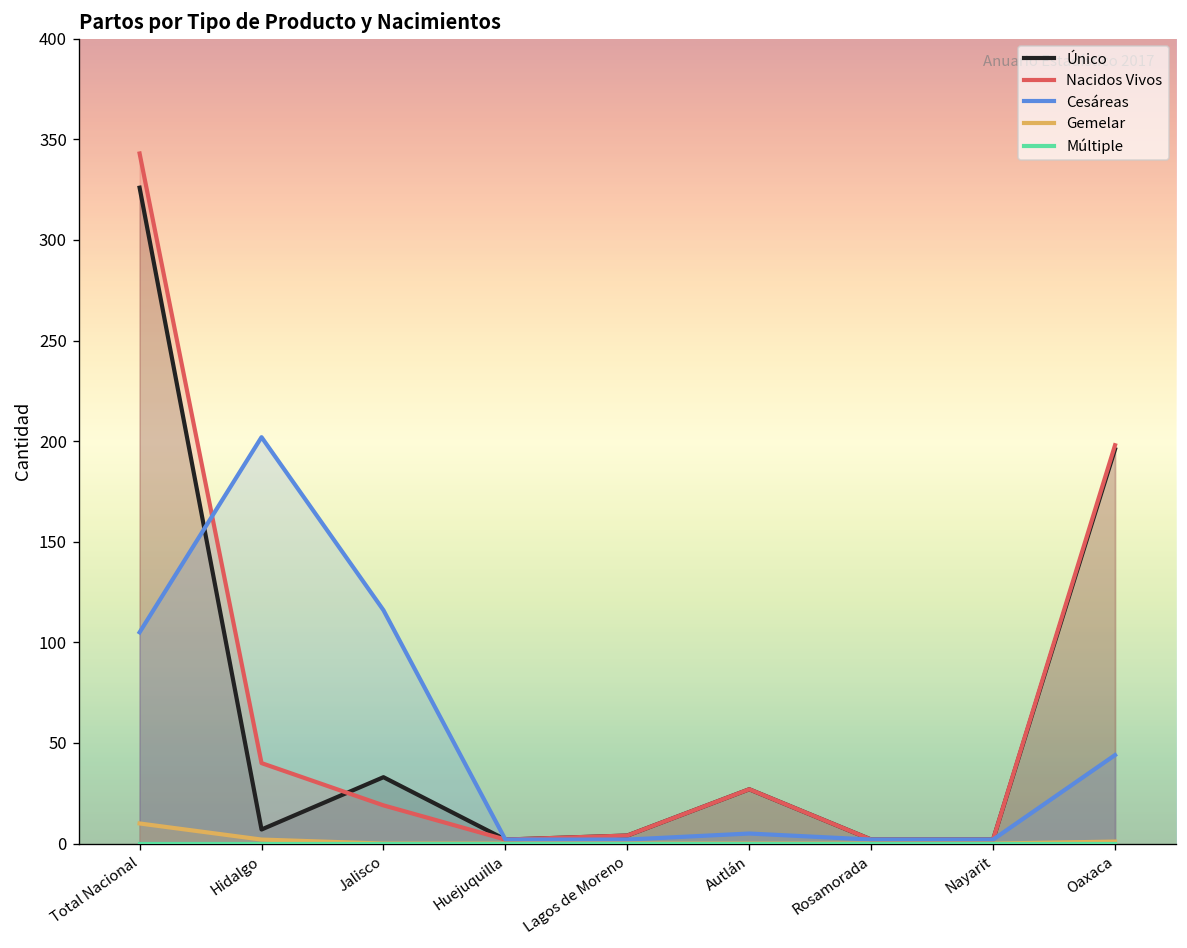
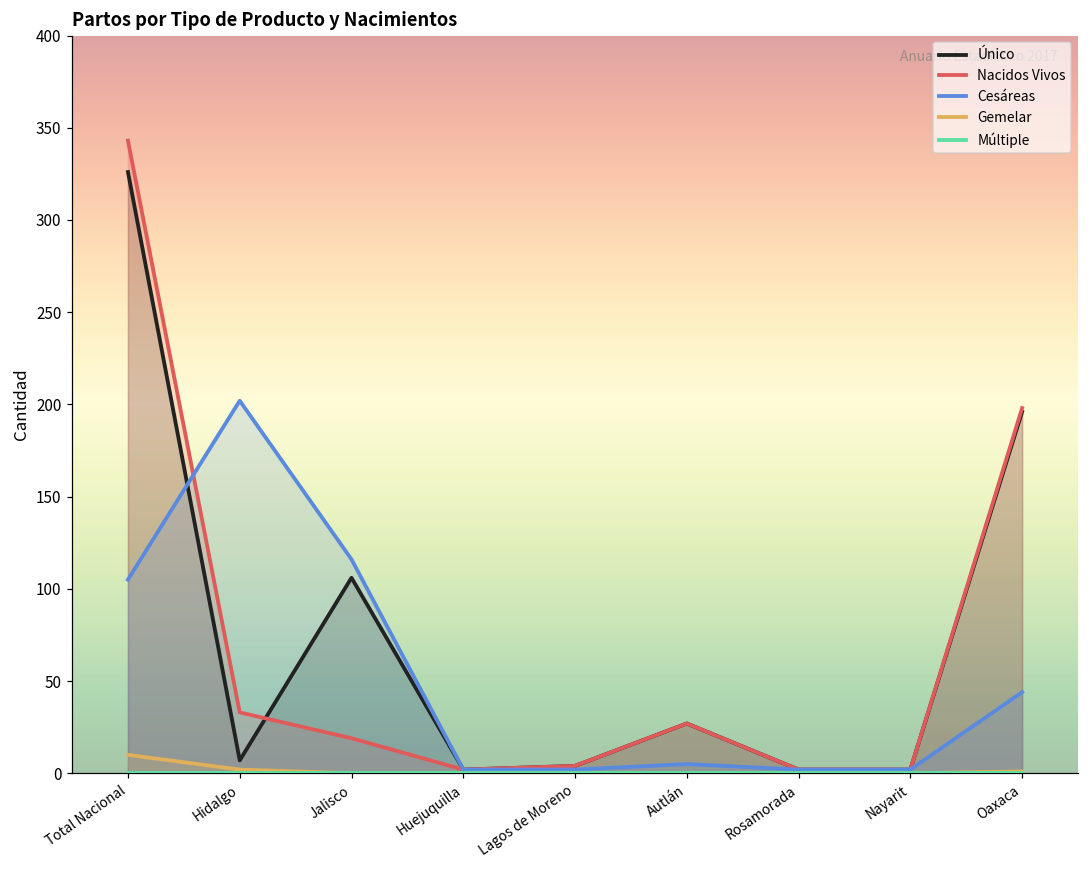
Nacidos Vivos, Hidalgo: 40 -> 33
Único, Jalisco: 33 -> 106
